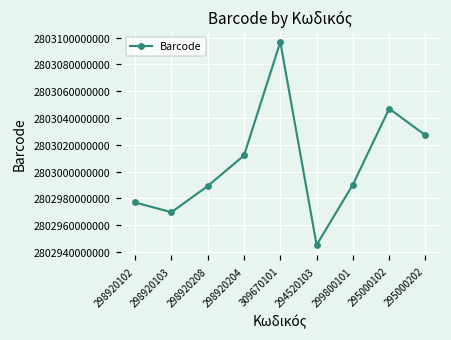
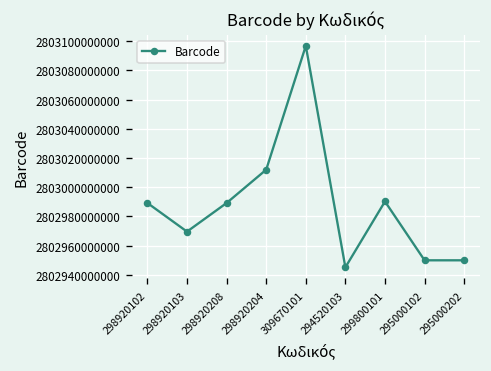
298920102: 2802977000000 -> 2802989000000
295000102: 2803047000000 -> 2802950000000
295000202: 2803027000000 -> 2802950000000
